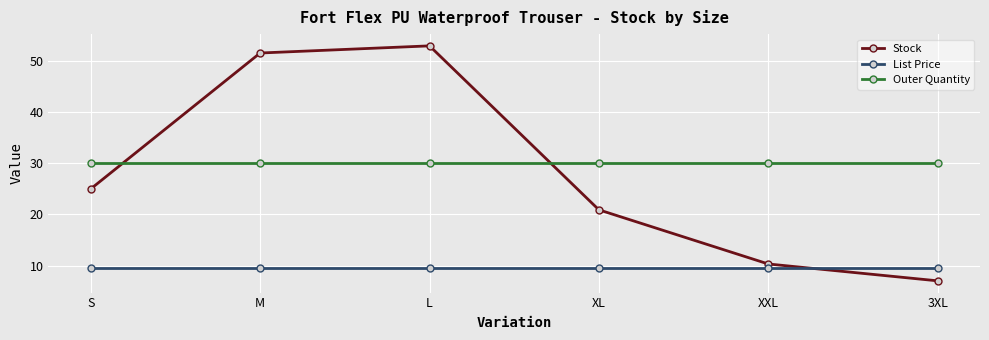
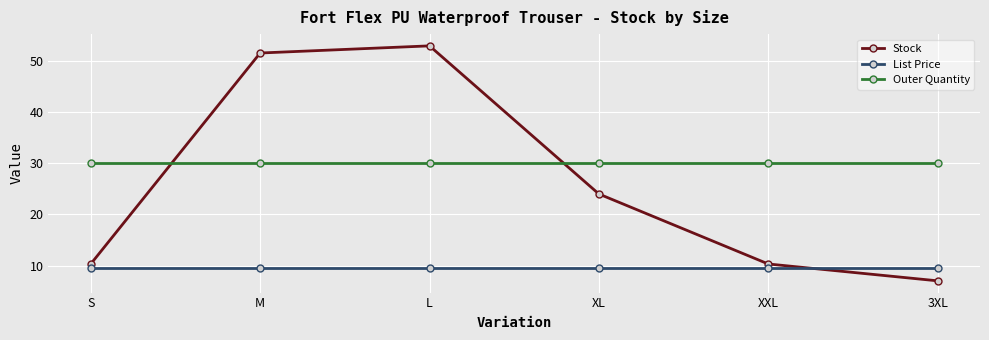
Stock, S: 25 -> 10
Stock, XL: 21 -> 24
